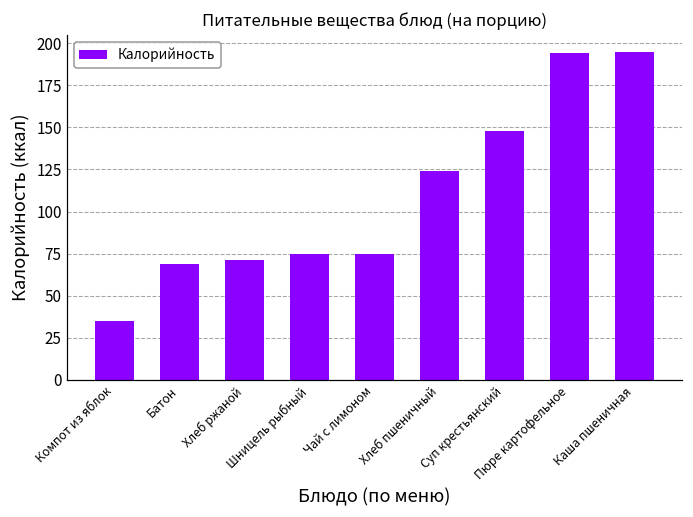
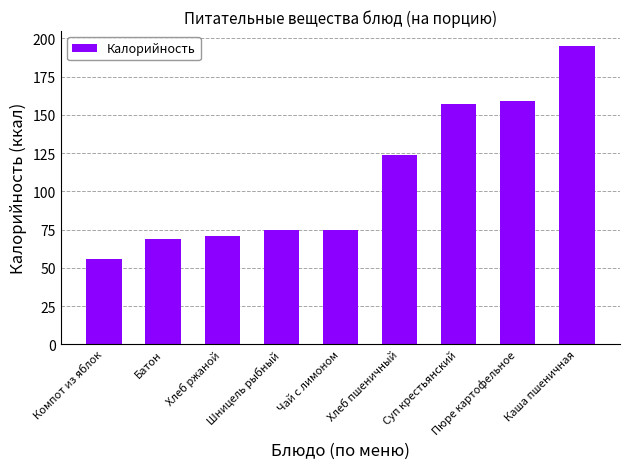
Компот из яблок: 35 -> 56
Суп крестьянский: 148 -> 157
Пюре картофельное: 194 -> 159
